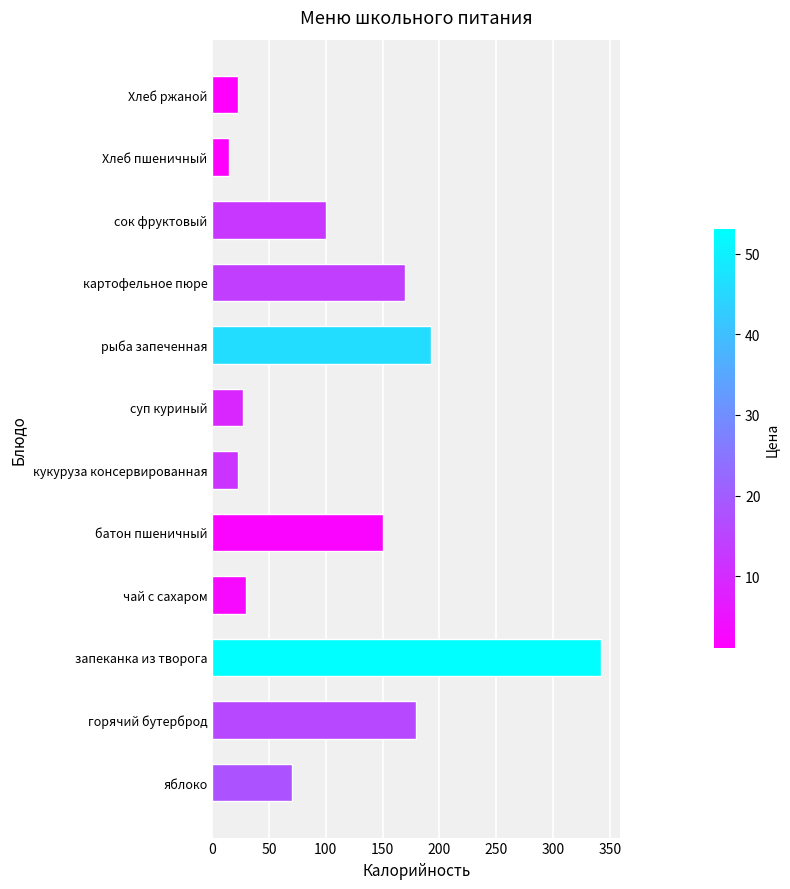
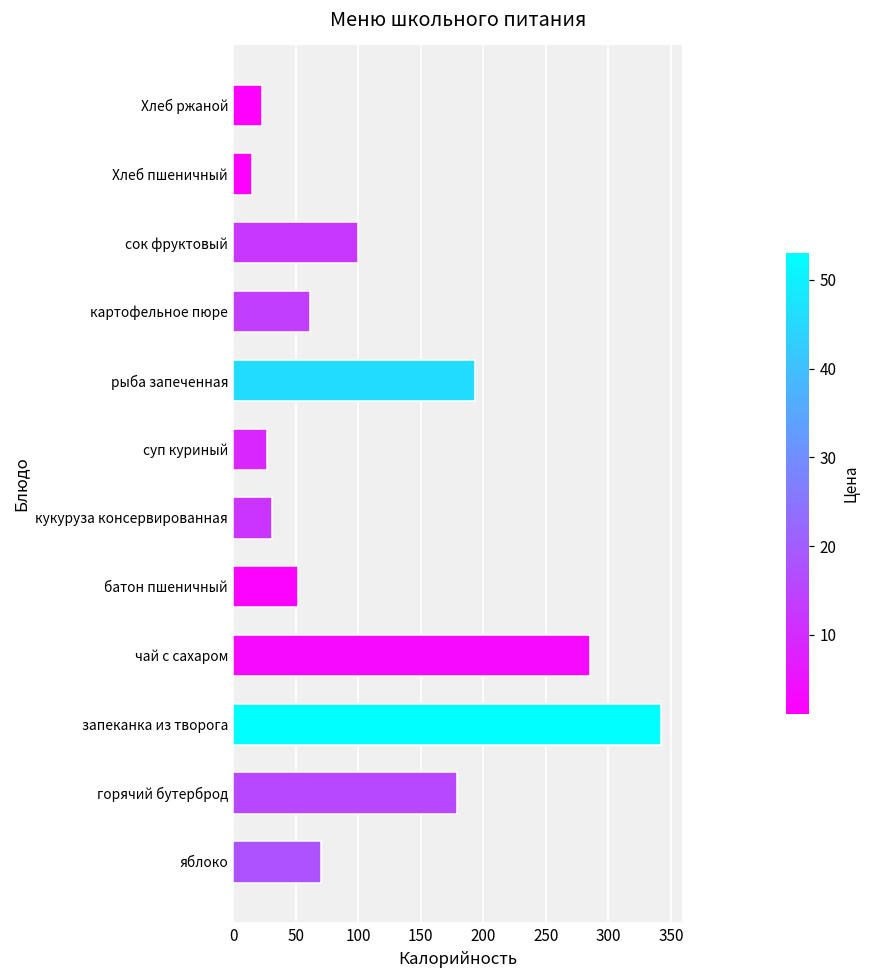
картофельное пюре: 170 -> 61
кукуруза консервированная: 23 -> 31
батон пшеничный: 150 -> 52
чай с сахаром: 30 -> 285
